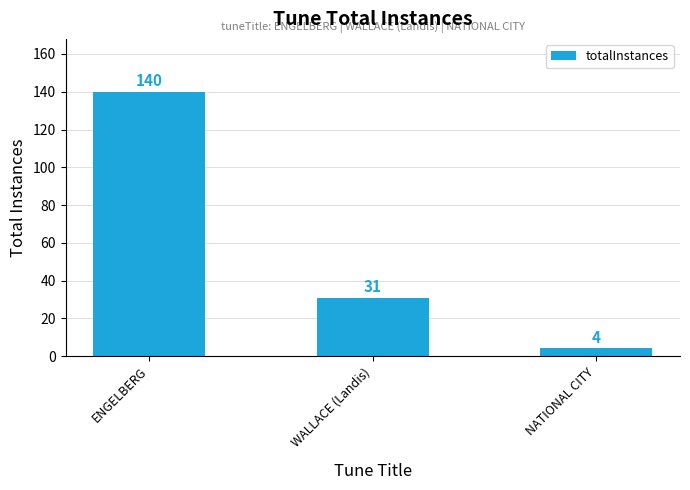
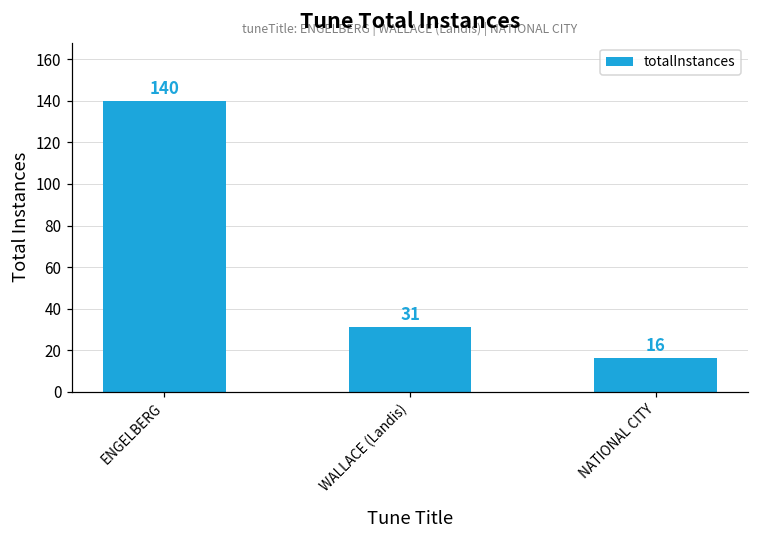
NATIONAL CITY: 4 -> 16
